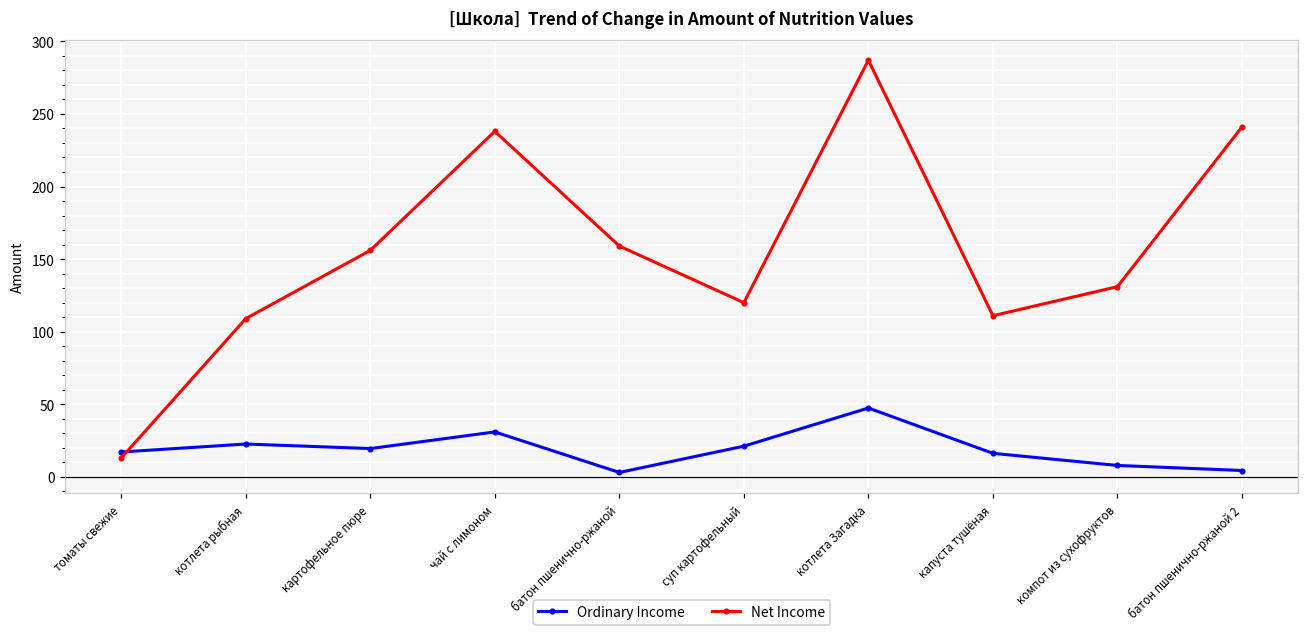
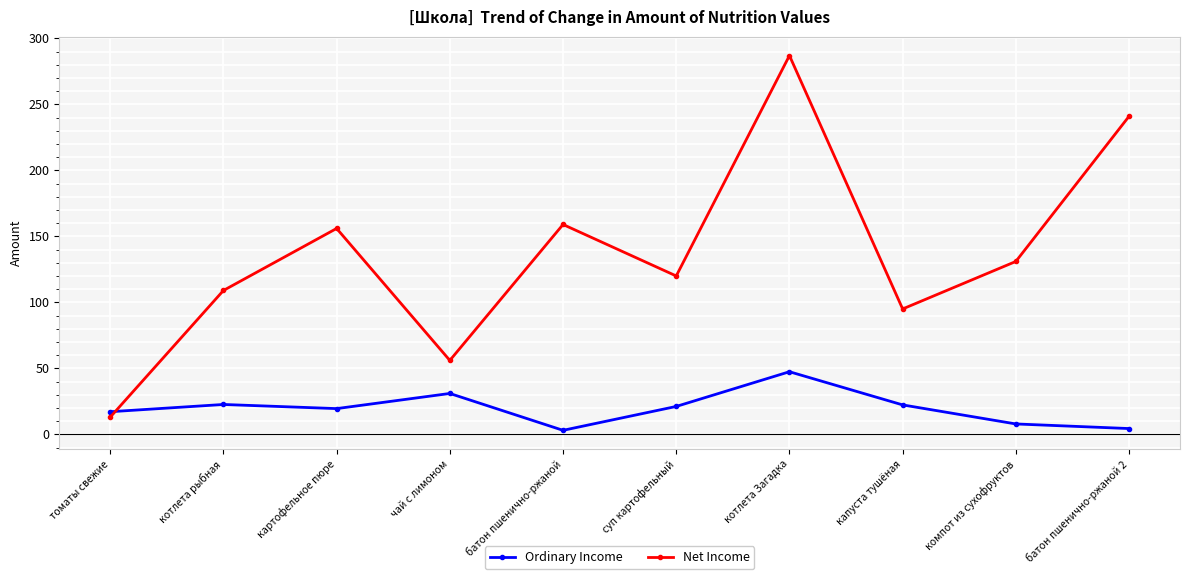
Net Income, чай с лимоном: 238 -> 56
Ordinary Income, капуста тушёная: 16 -> 22
Net Income, капуста тушёная: 111 -> 95
